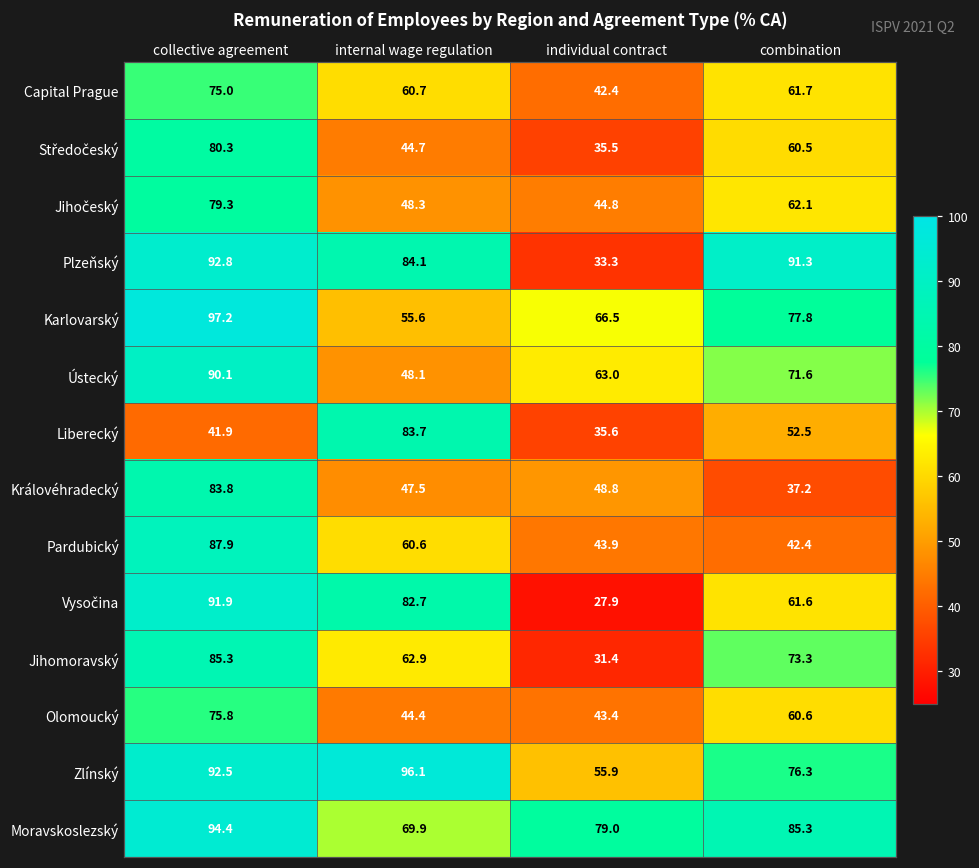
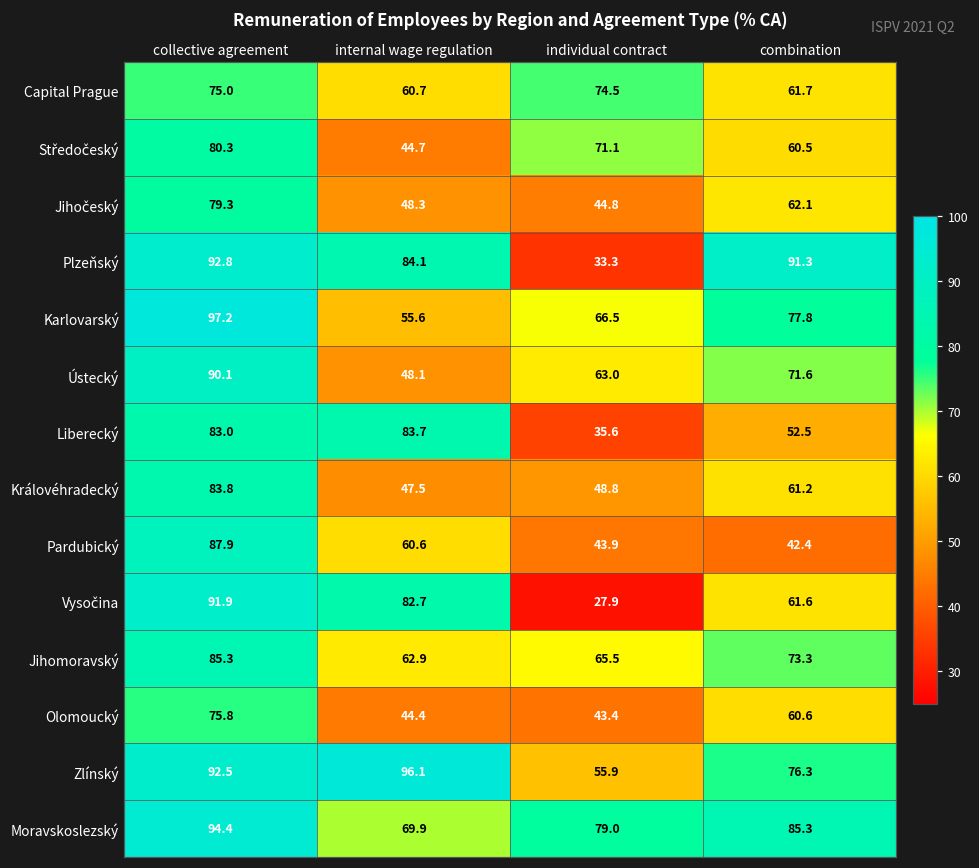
Capital Prague, individual contract: 42.4 -> 74.5
Středočeský, individual contract: 35.5 -> 71.1
Liberecký, collective agreement: 41.9 -> 83.0
Královéhradecký, combination: 37.2 -> 61.2
Jihomoravský, individual contract: 31.4 -> 65.5
